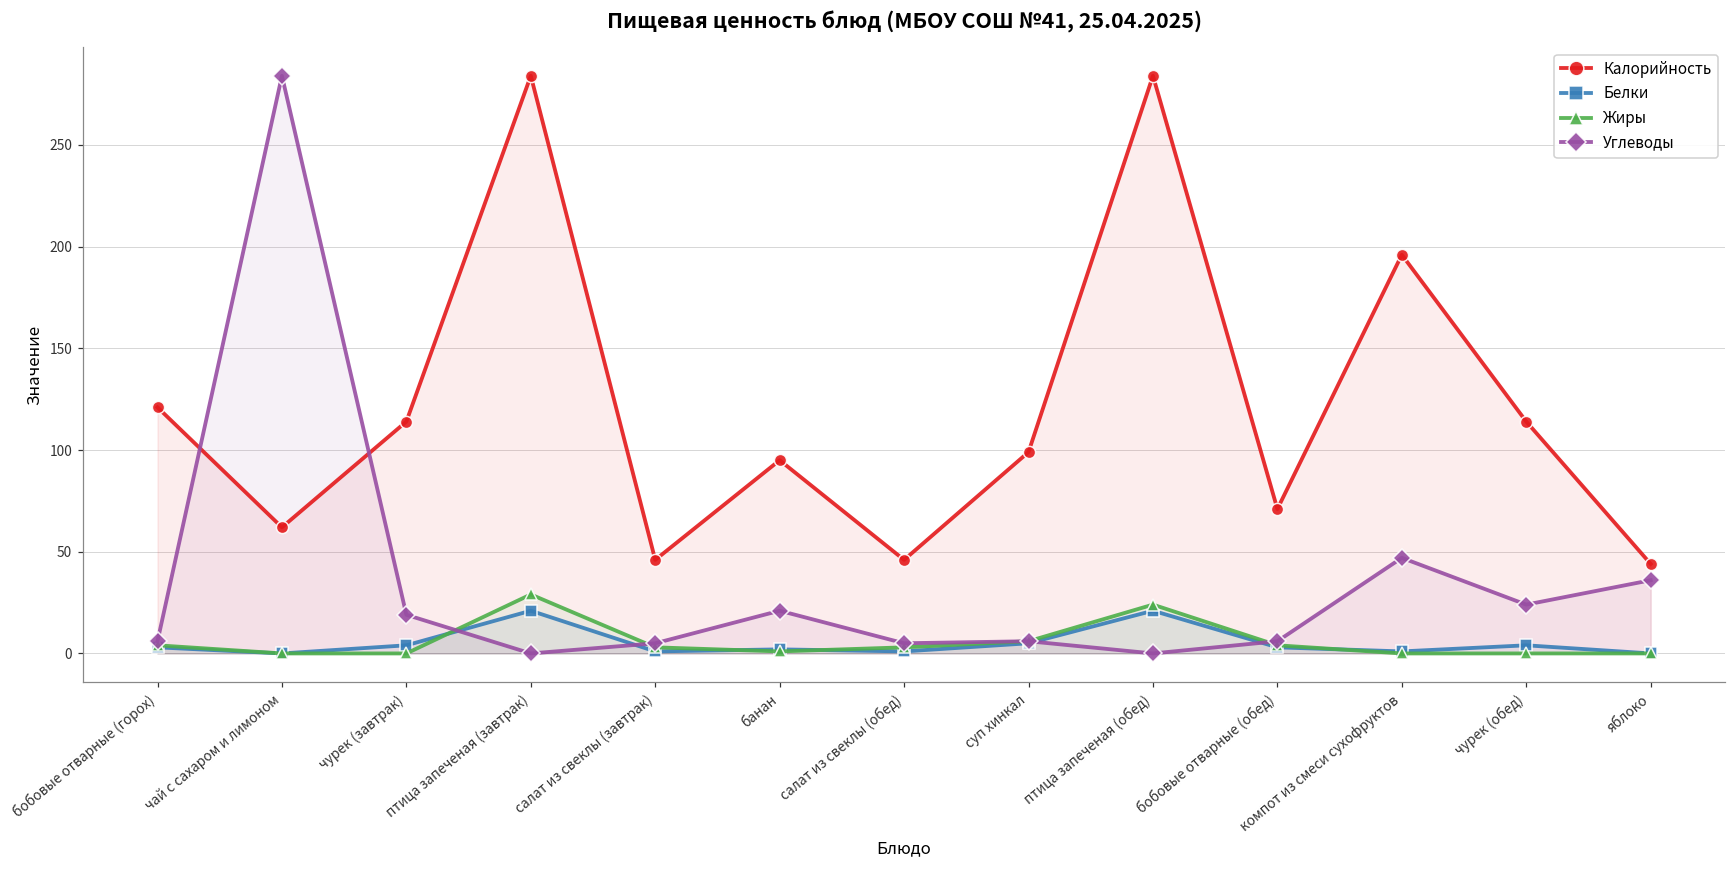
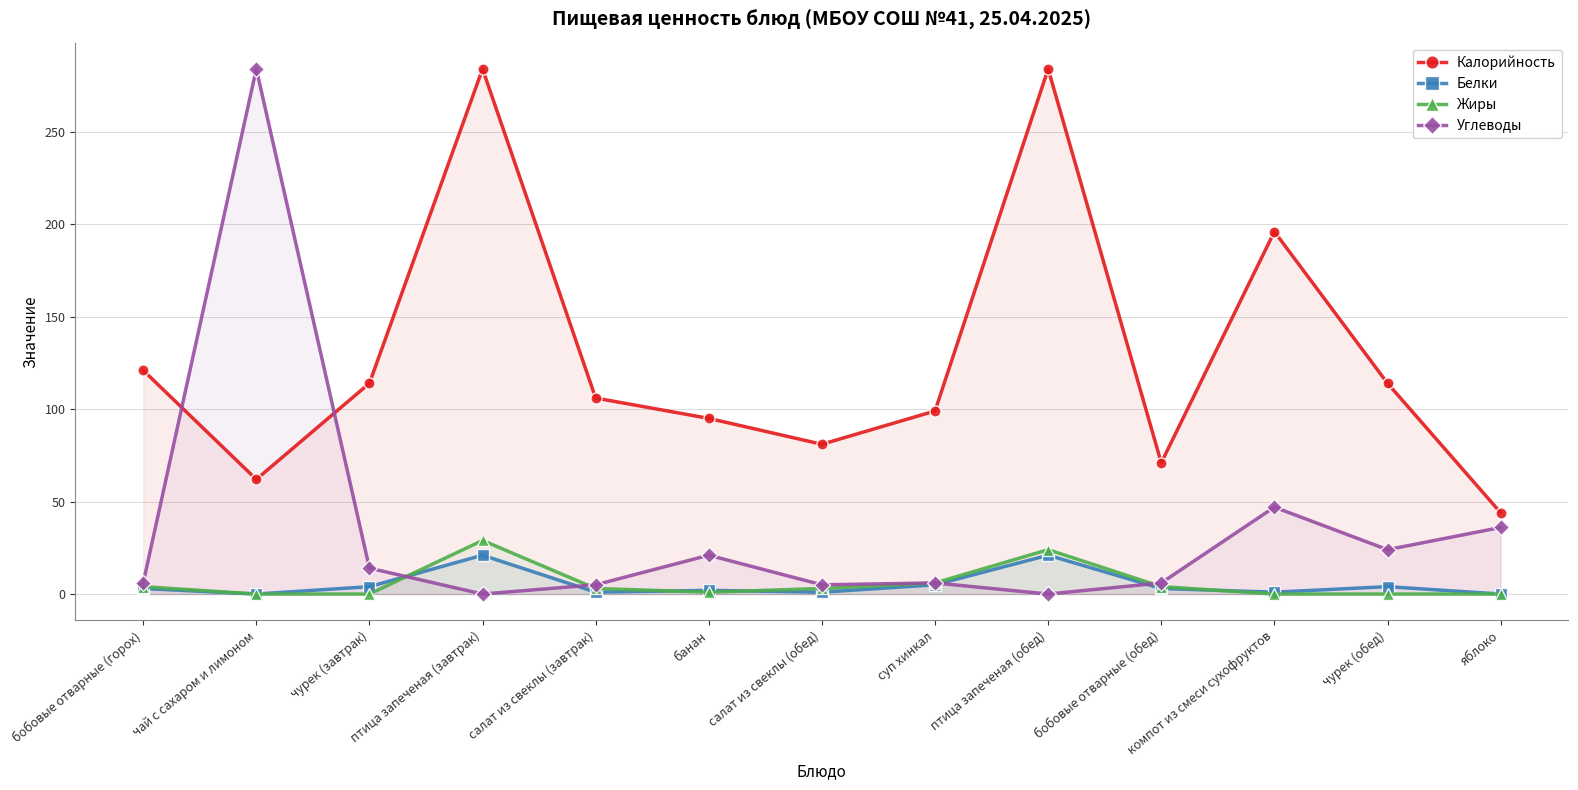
Углеводы, чурек (завтрак): 19 -> 14
Калорийность, салат из свеклы (завтрак): 46 -> 106
Калорийность, салат из свеклы (обед): 46 -> 81
